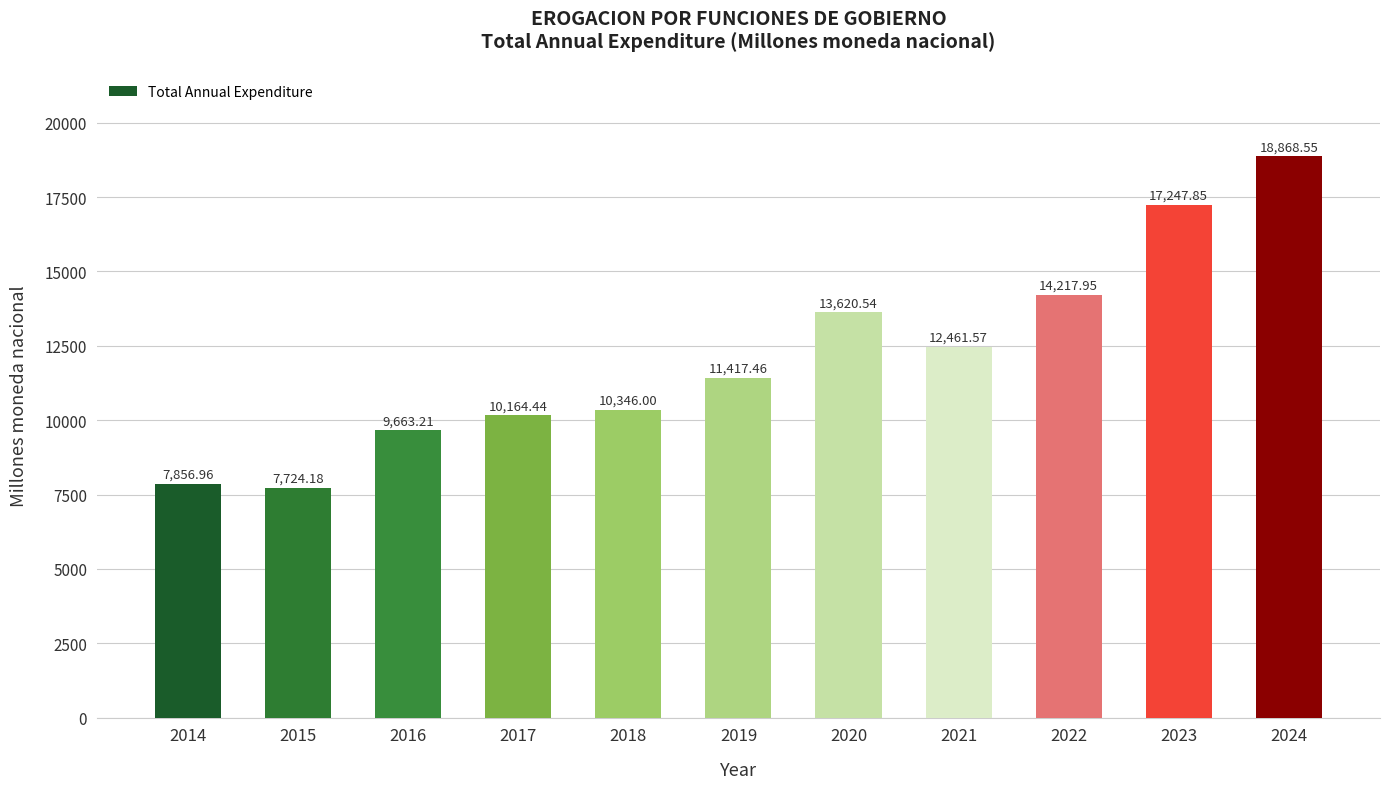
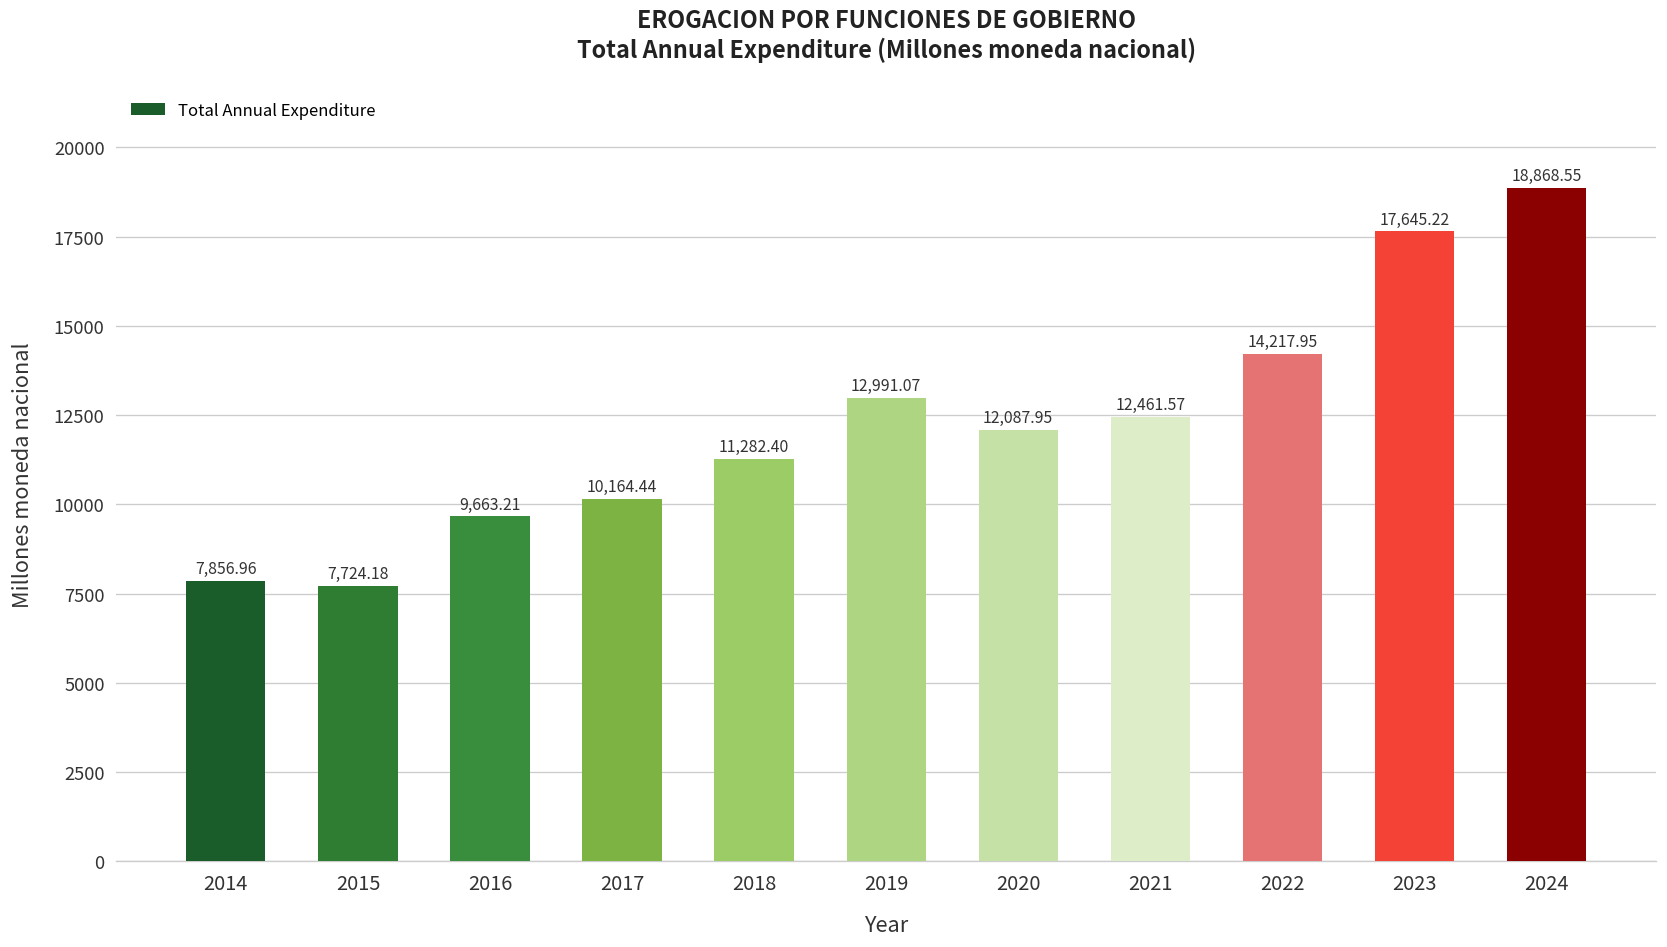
2018: 10,346.00 -> 11,282.40
2019: 11,417.46 -> 12,991.07
2020: 13,620.54 -> 12,087.95
2023: 17,247.85 -> 17,645.22
